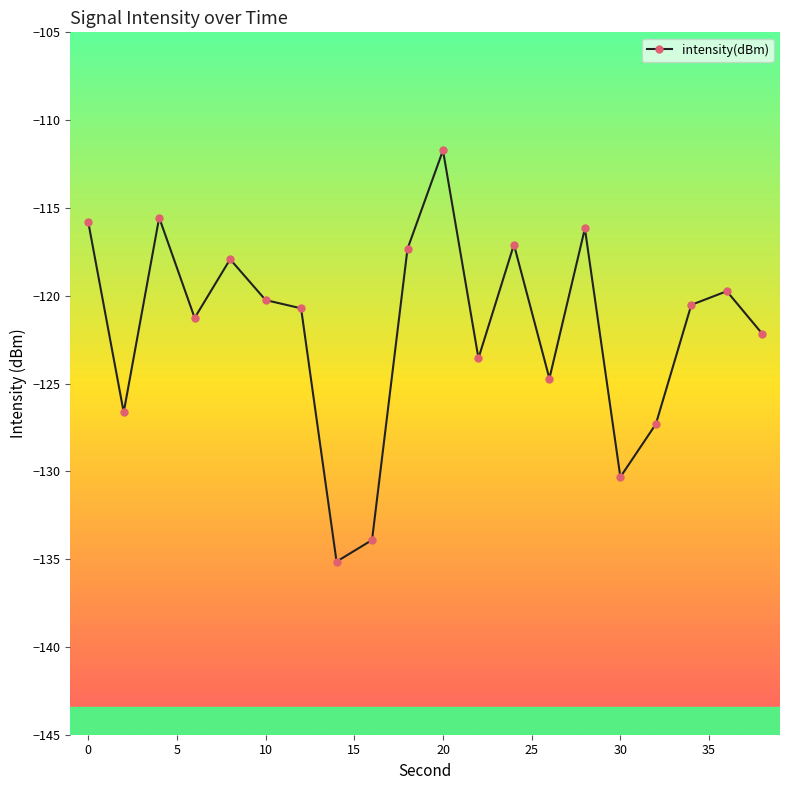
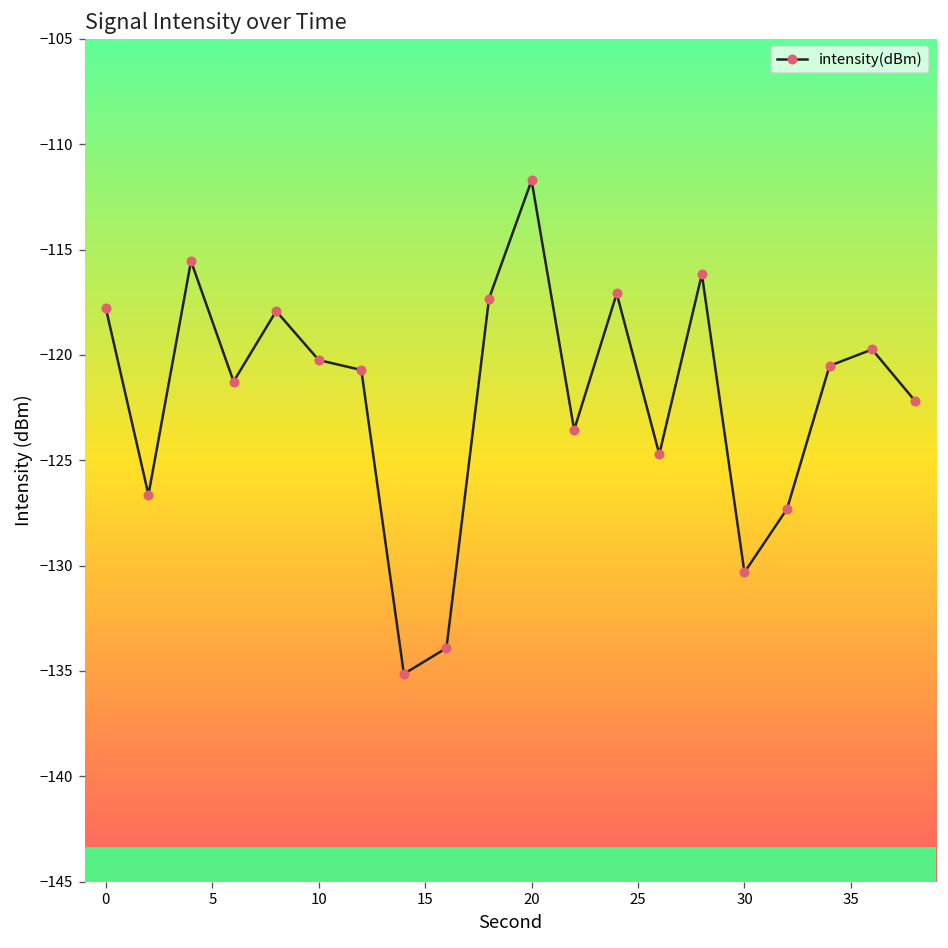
0: -115.8 -> -117.8
